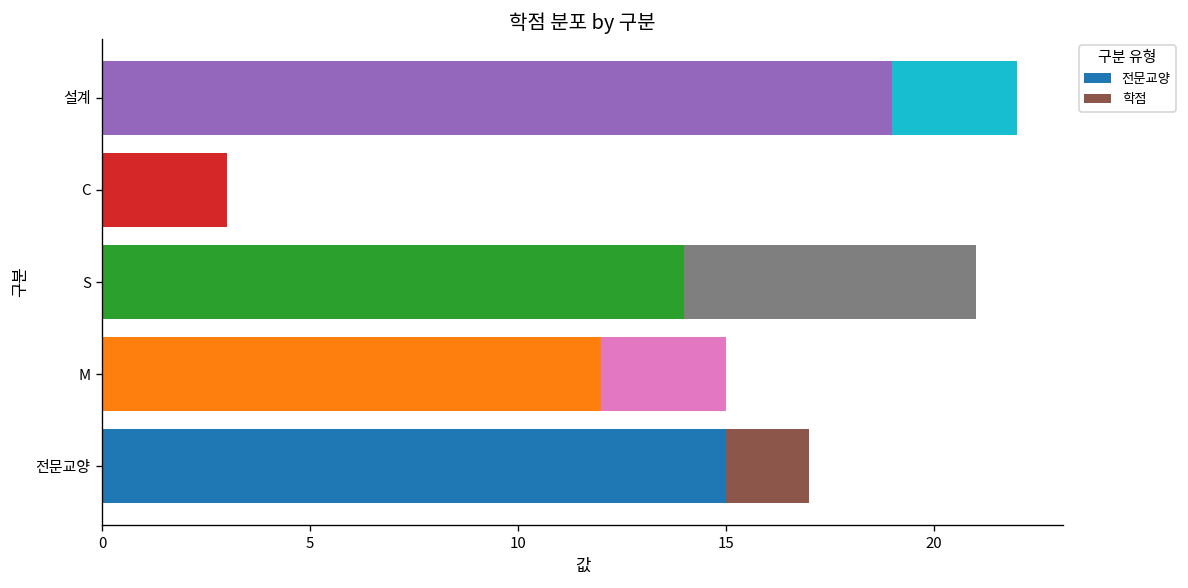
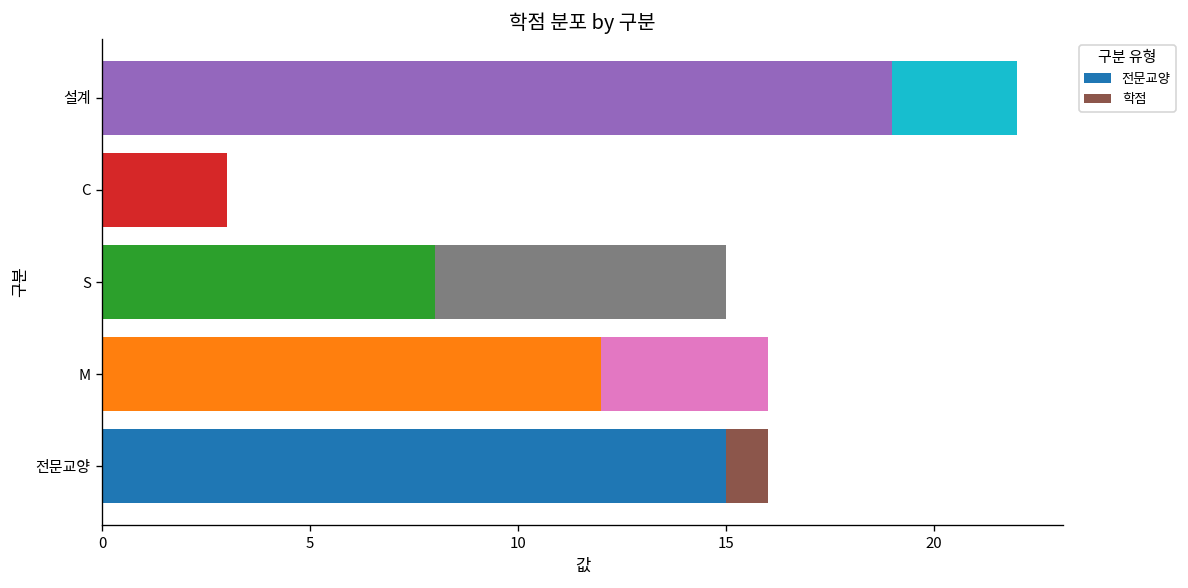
전문교양, S: 14 -> 8
학점, M: 3 -> 4
학점, 전문교양: 2 -> 1
